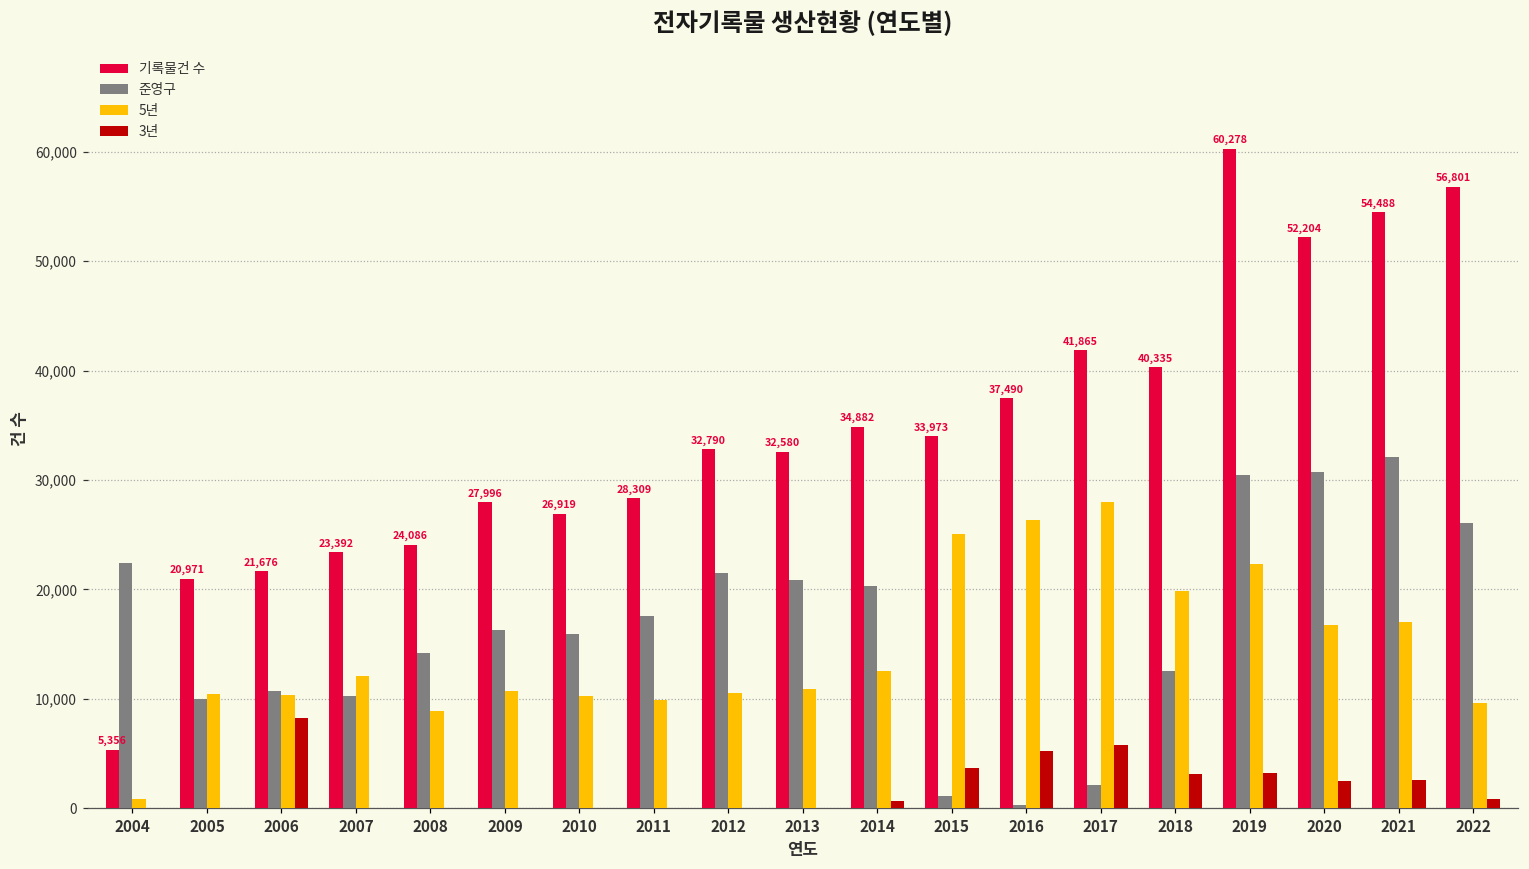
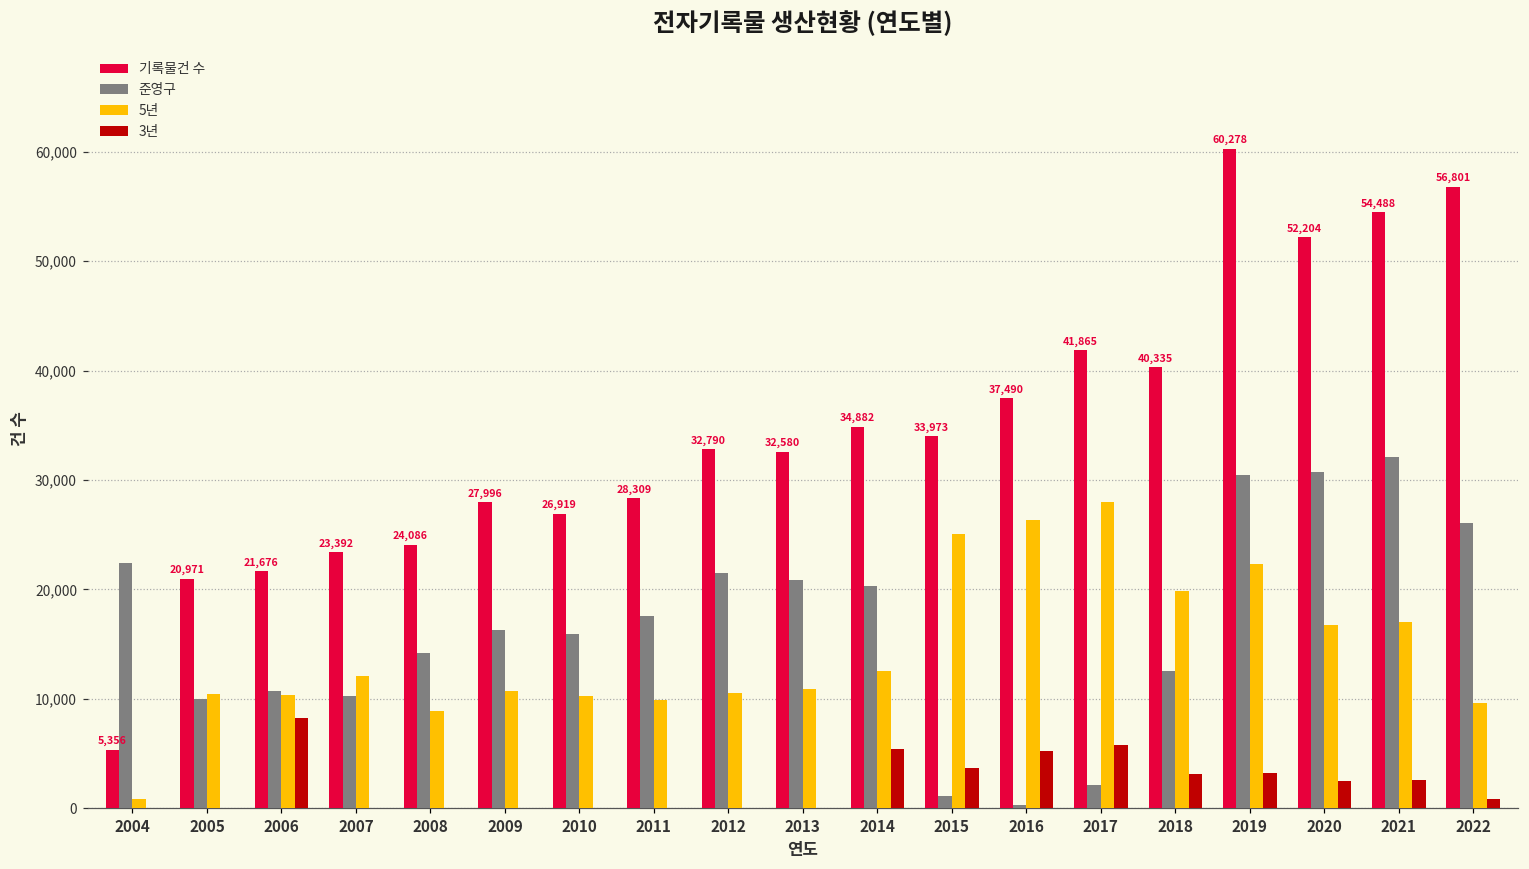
3년, 2014: 1,000 -> 5,000
